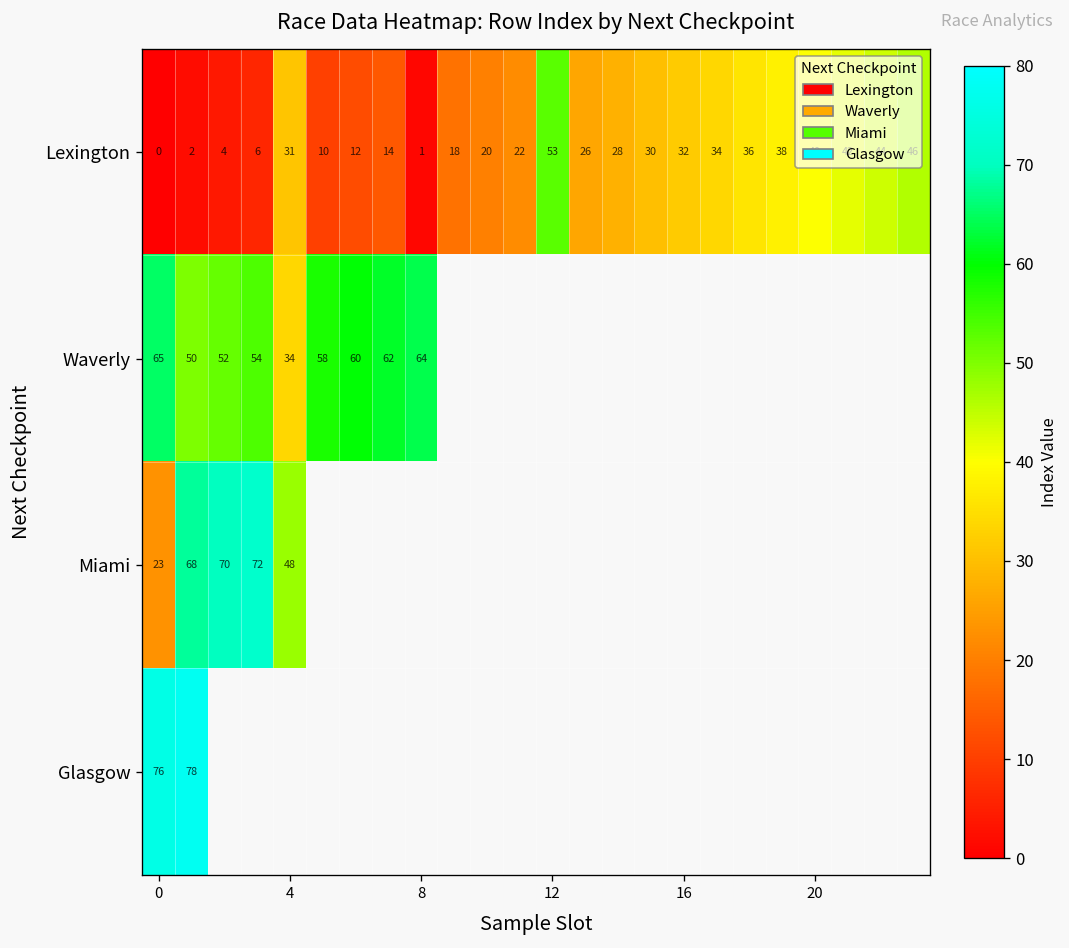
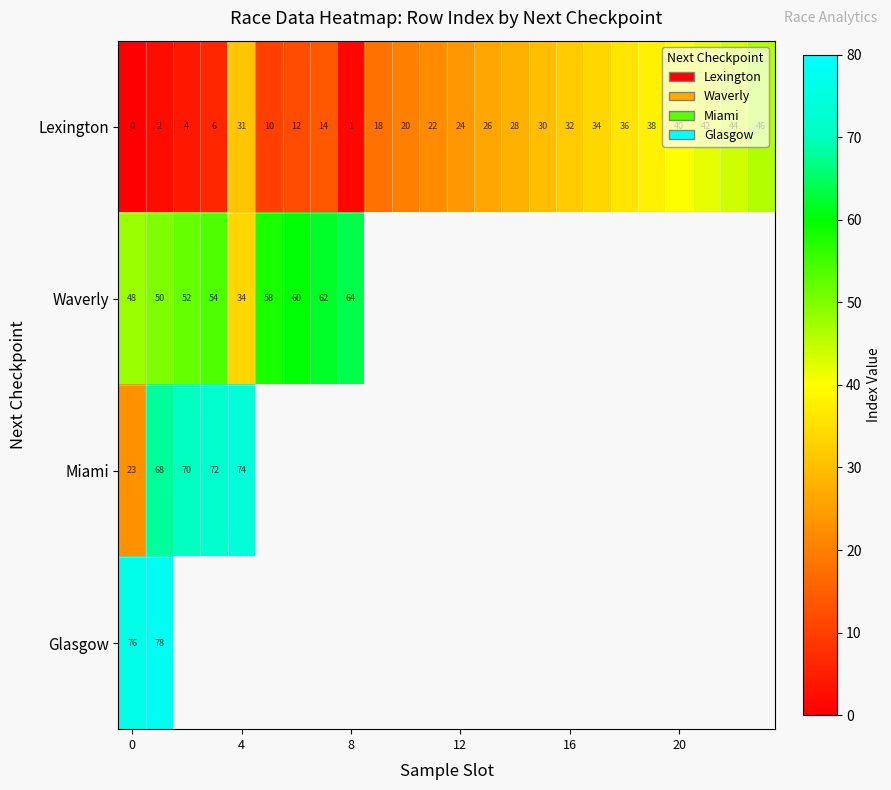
Lexington, 12: 53 -> 24
Waverly, 0: 65 -> 48
Miami, 4: 48 -> 74
